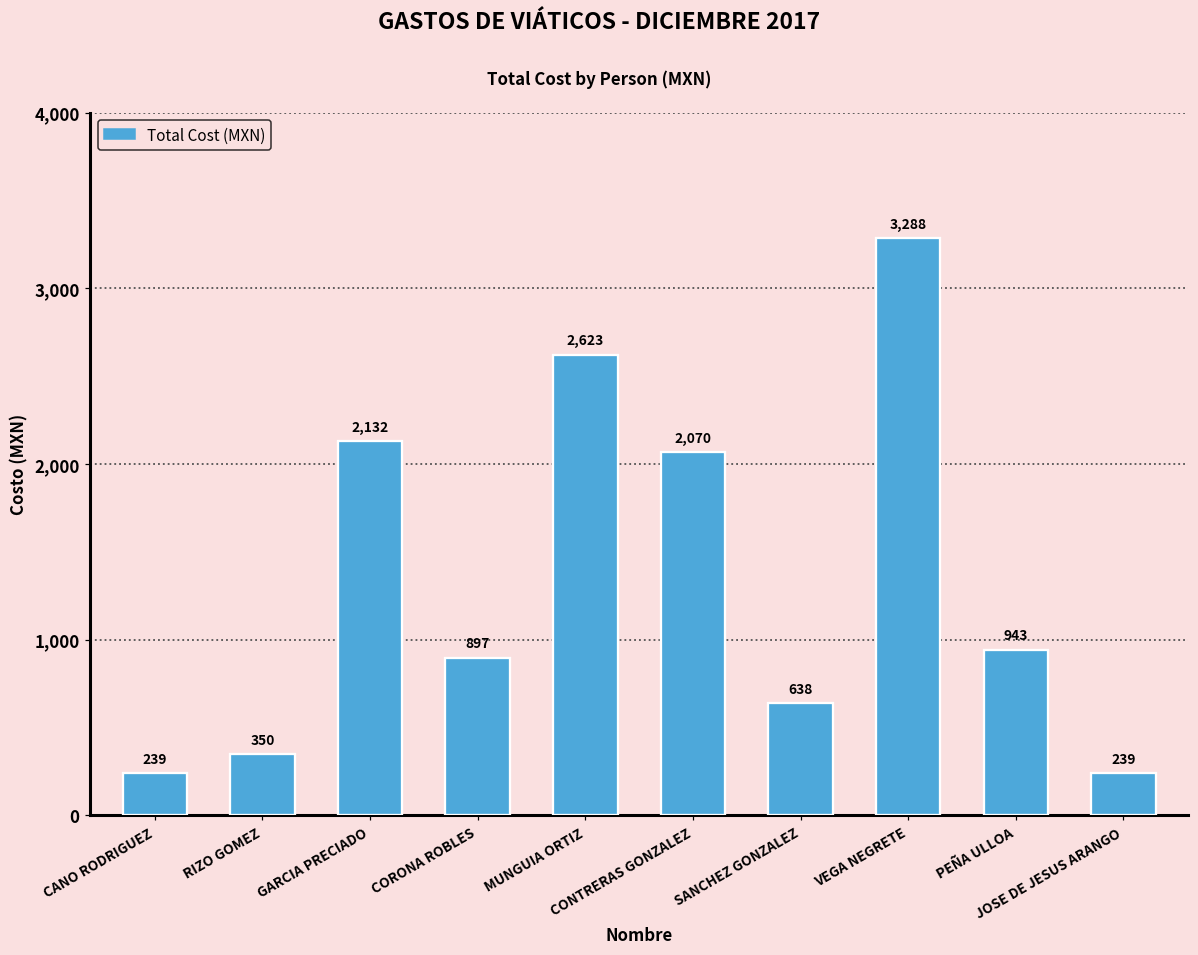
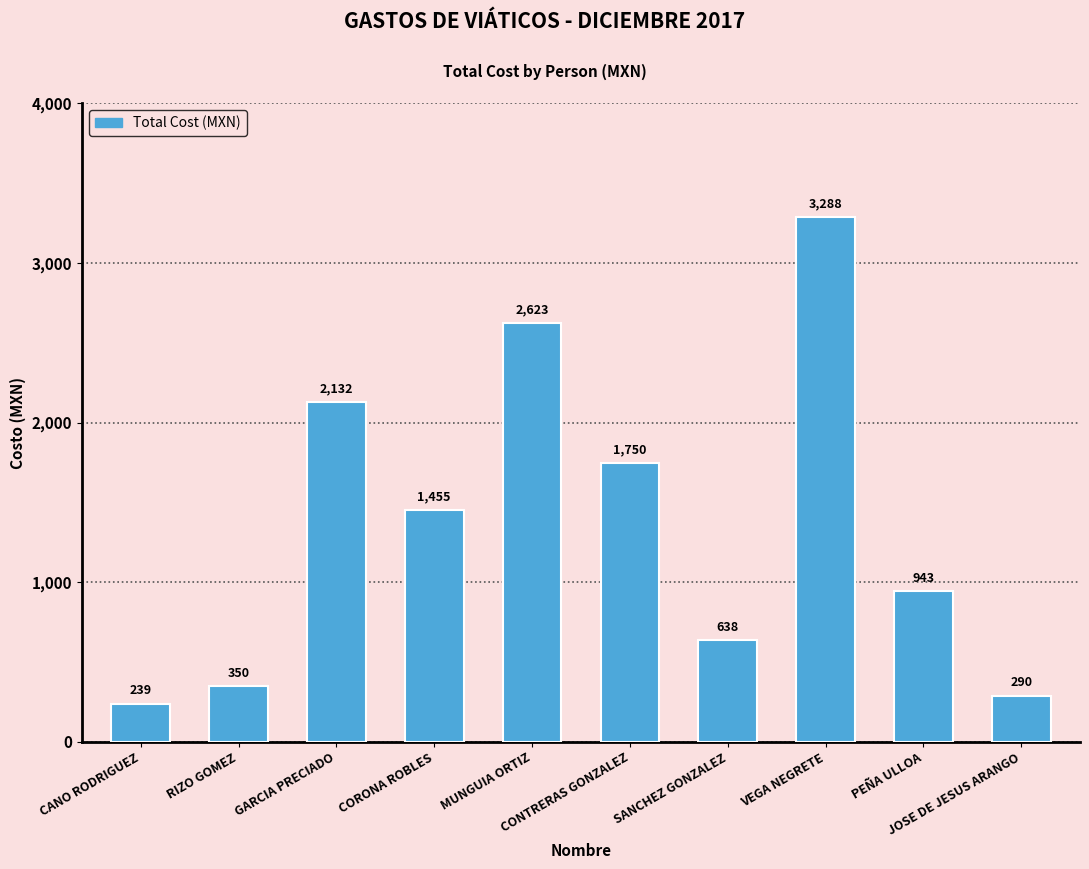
CORONA ROBLES: 897 -> 1,455
CONTRERAS GONZALEZ: 2,070 -> 1,750
JOSE DE JESUS ARANGO: 239 -> 290
